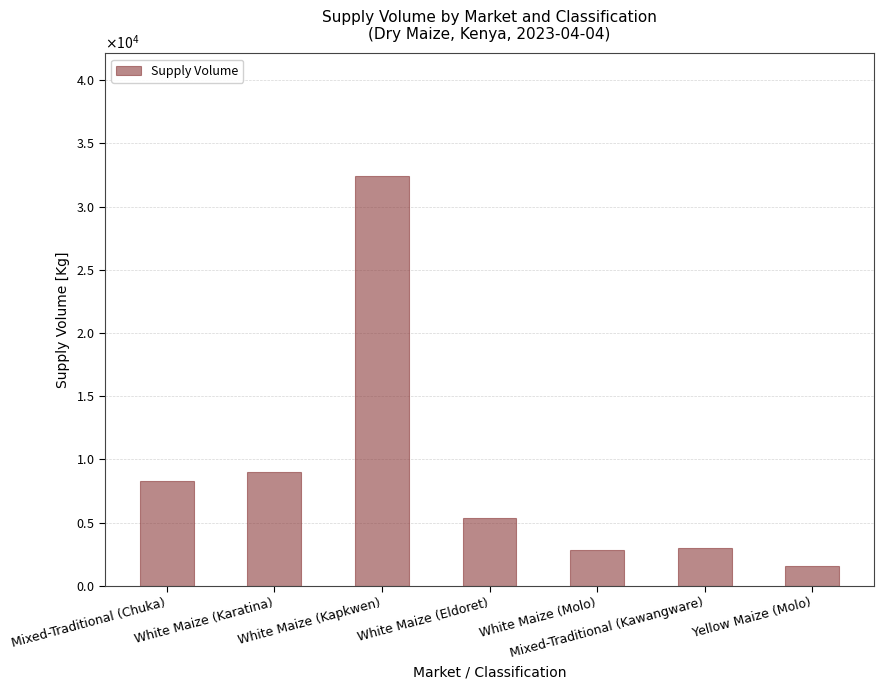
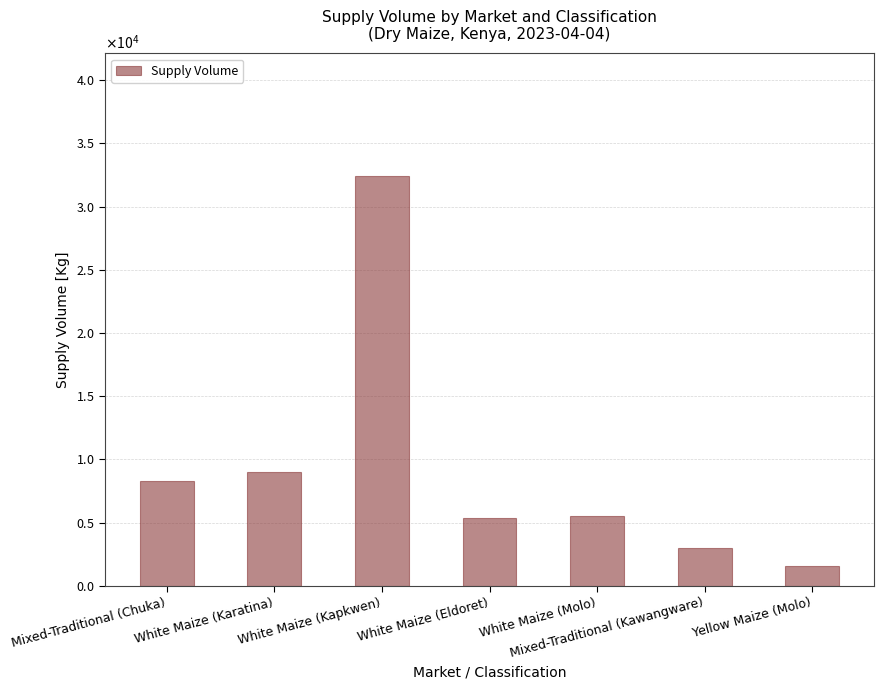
White Maize (Molo): 2800 -> 5500
